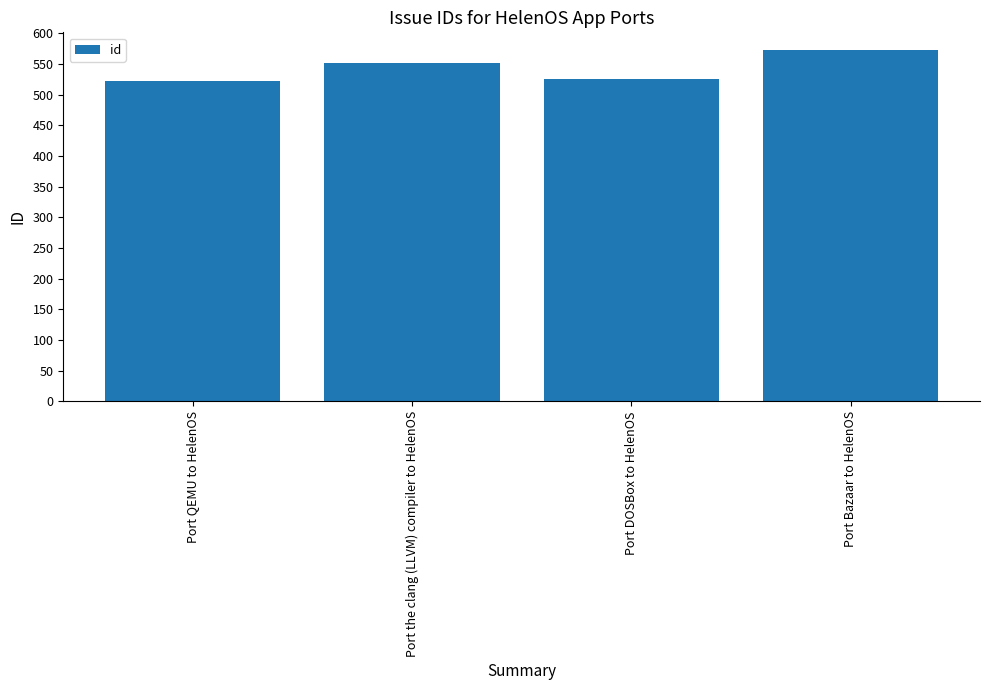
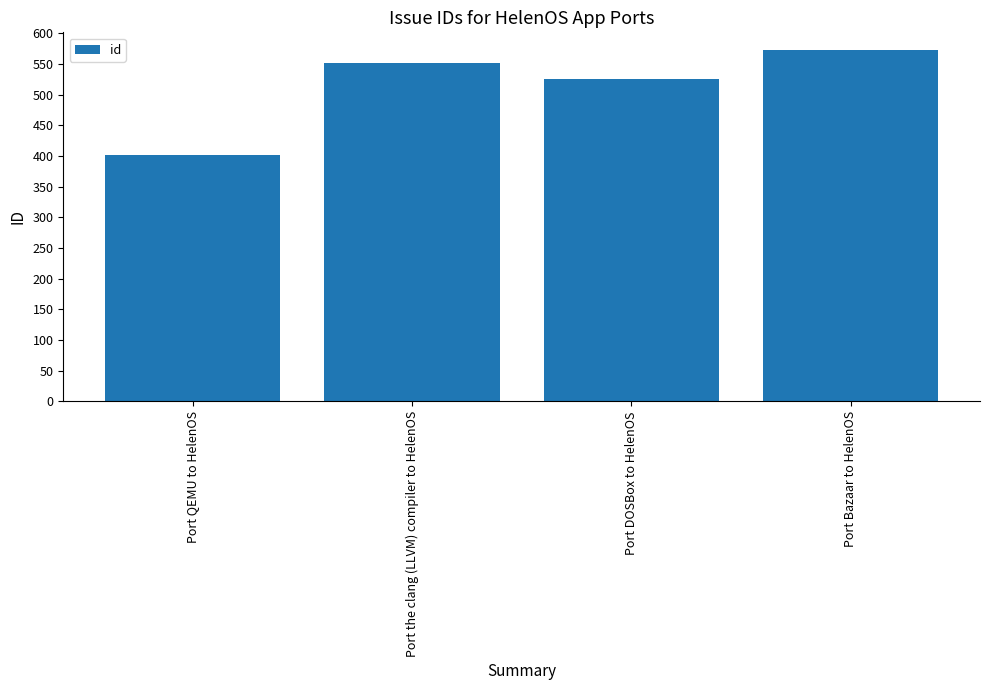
Port QEMU to HelenOS: 520 -> 400
